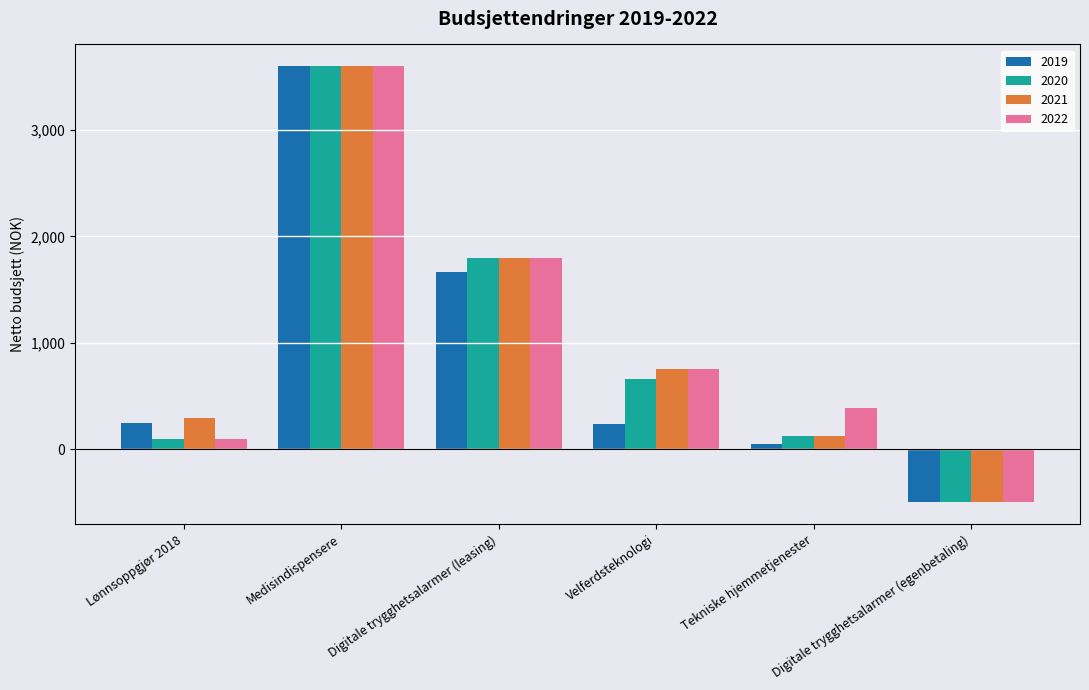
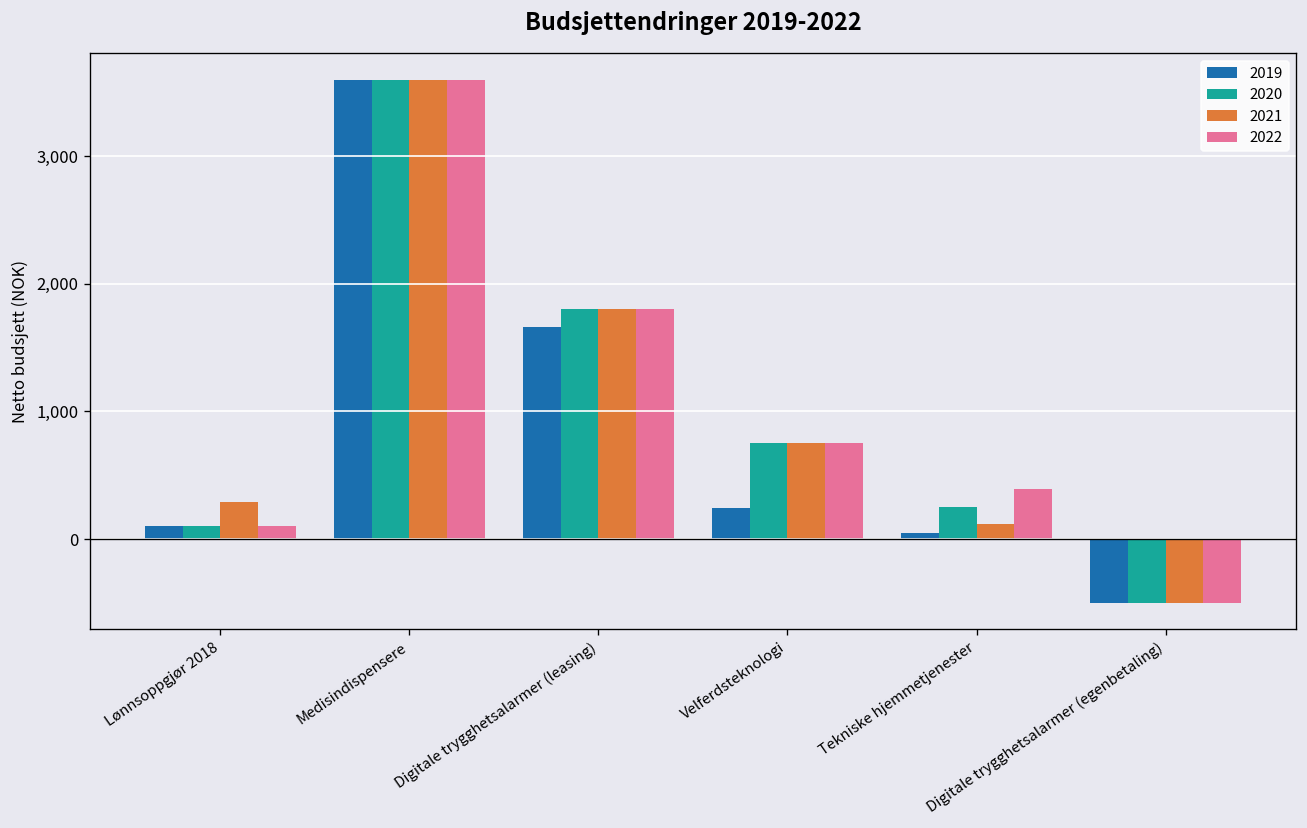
2019, Lønnsoppgjør 2018: 240 -> 100
2020, Velferdsteknologi: 660 -> 750
2020, Tekniske hjemmetjenester: 120 -> 250
